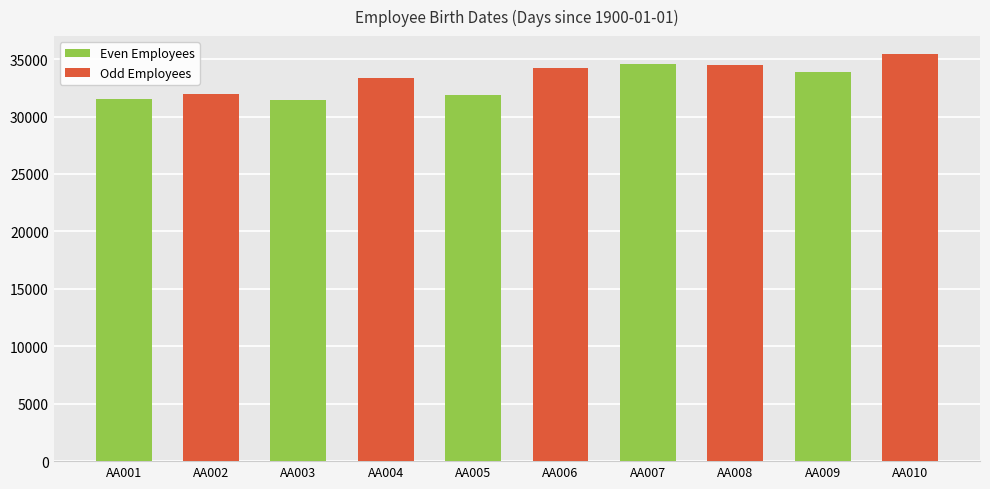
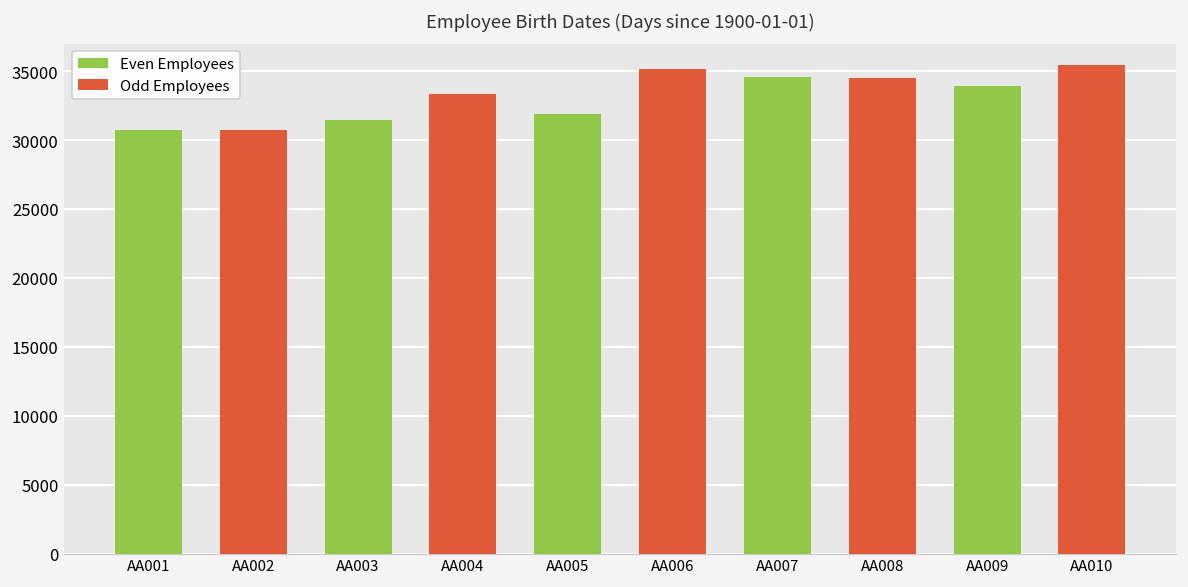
AA001: 31500 -> 30700
AA002: 32000 -> 30700
AA006: 34200 -> 35200
